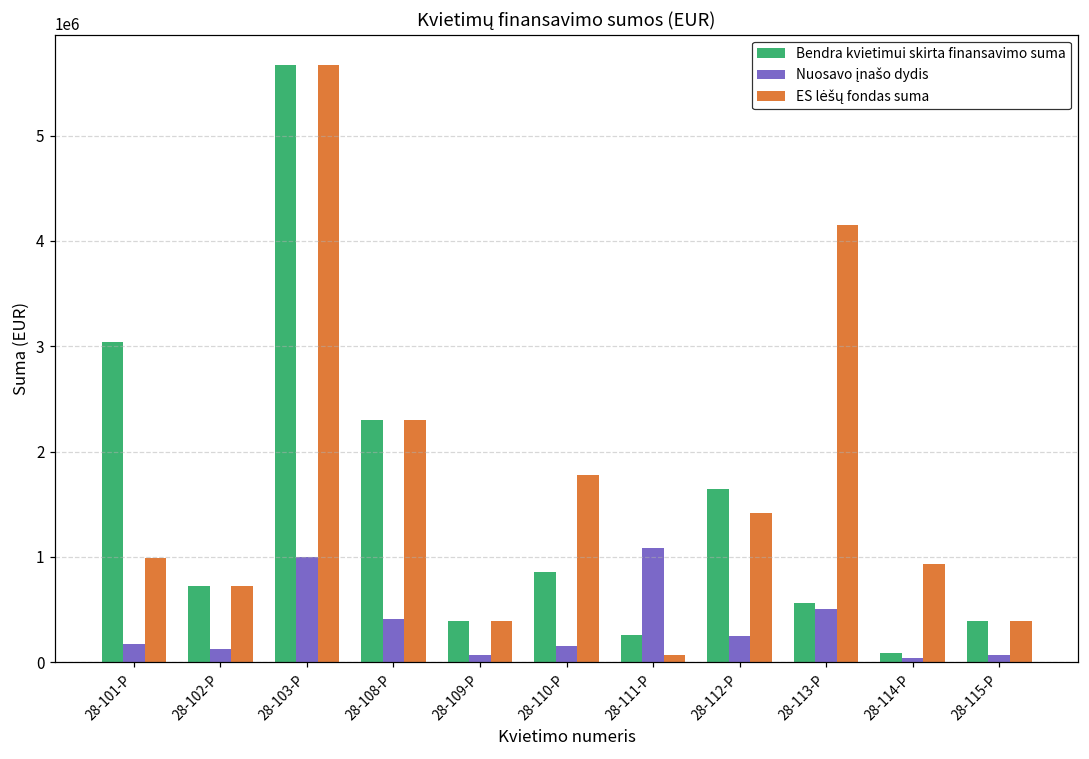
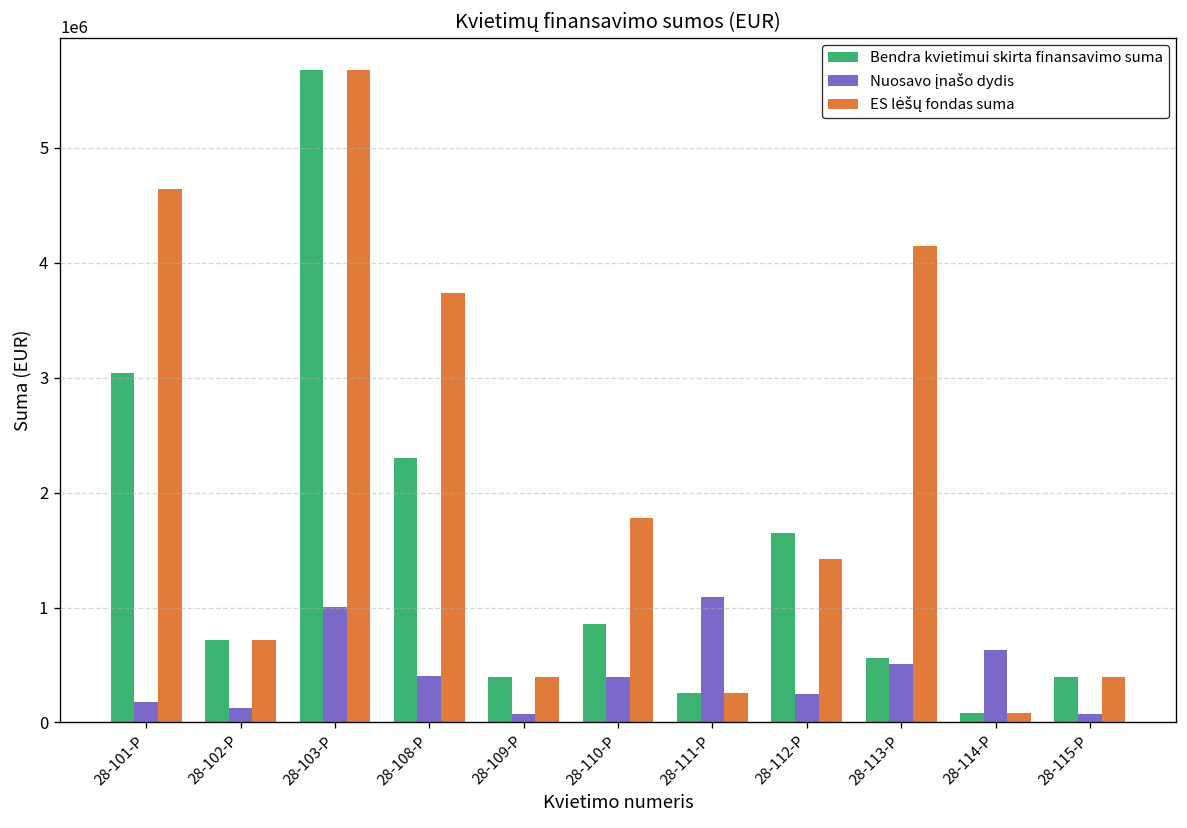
ES lėšų fondas suma, 28-101-P: 1000000 -> 4600000
ES lėšų fondas suma, 28-108-P: 2300000 -> 3700000
Nuosavo įnašo dydis, 28-110-P: 200000 -> 400000
ES lėšų fondas suma, 28-111-P: 100000 -> 300000
Nuosavo įnašo dydis, 28-114-P: 0 -> 600000
ES lėšų fondas suma, 28-114-P: 900000 -> 100000
